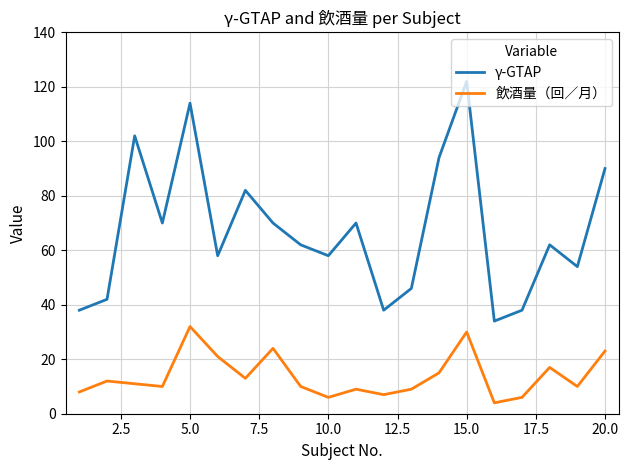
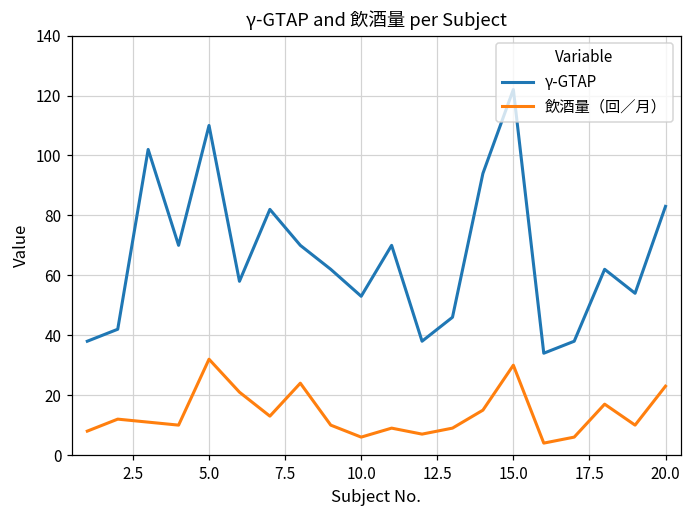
γ-GTAP, 5.0: 114 -> 110
γ-GTAP, 10.0: 58 -> 53
γ-GTAP, 20.0: 90 -> 83
